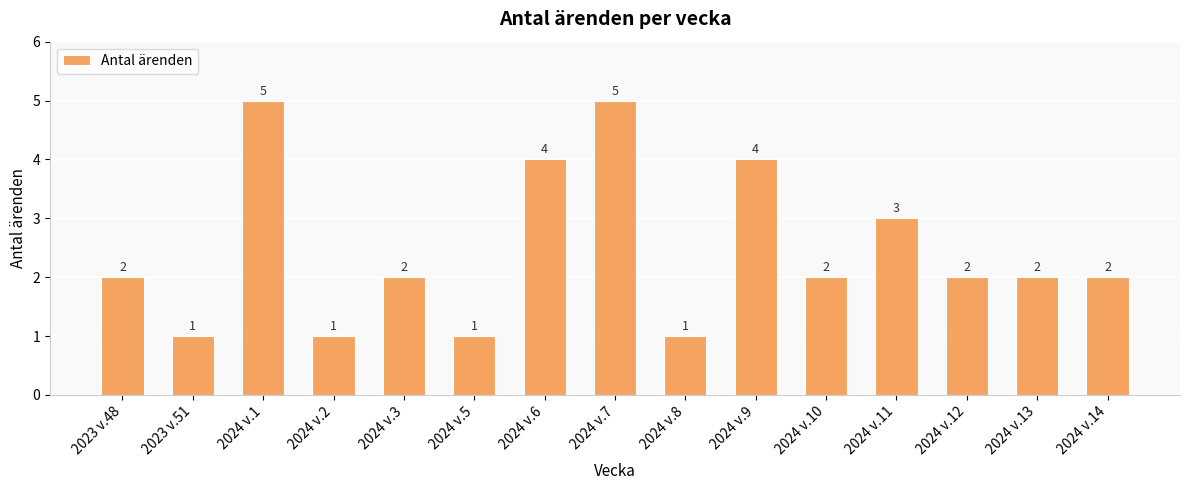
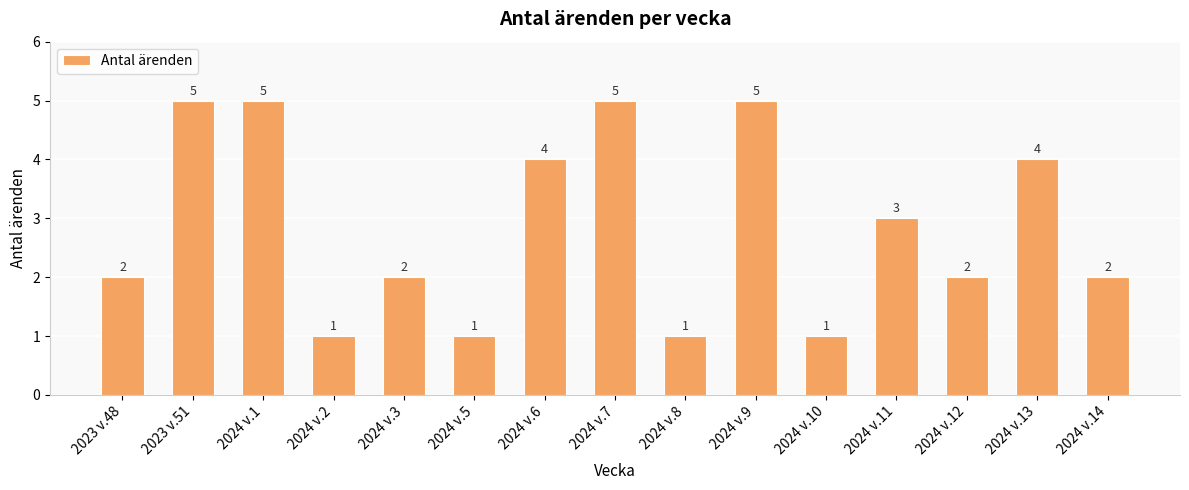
2023 v.51: 1 -> 5
2024 v.9: 4 -> 5
2024 v.10: 2 -> 1
2024 v.13: 2 -> 4
